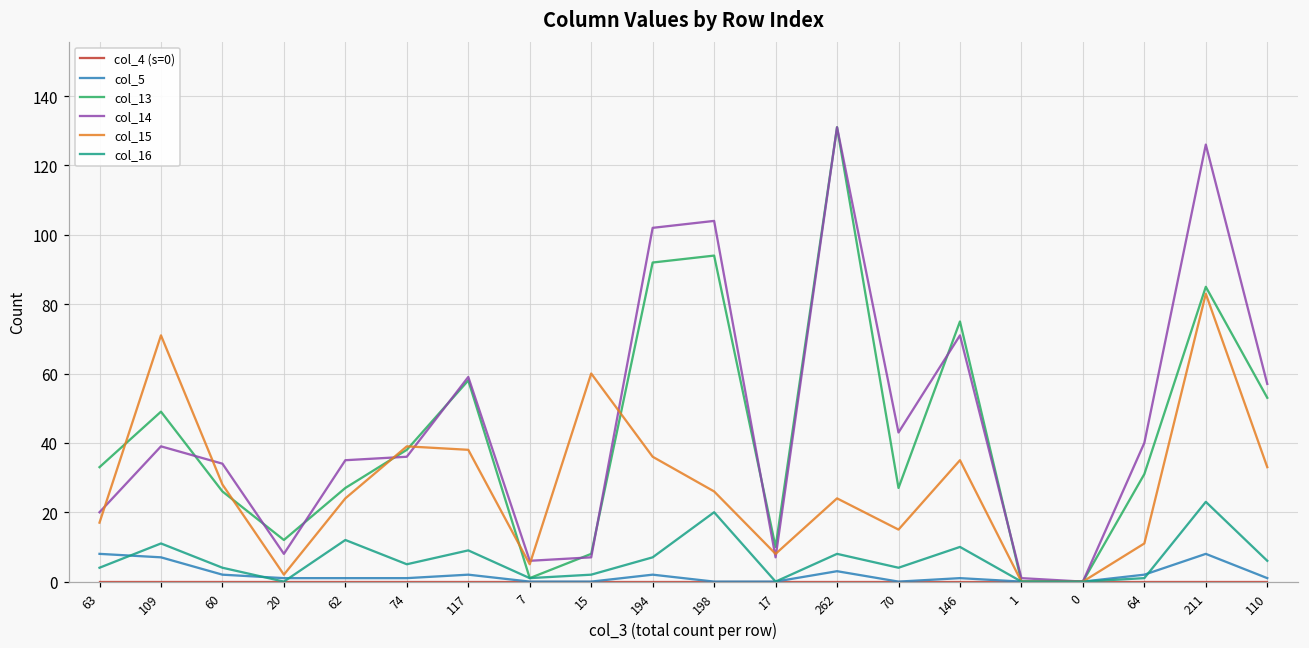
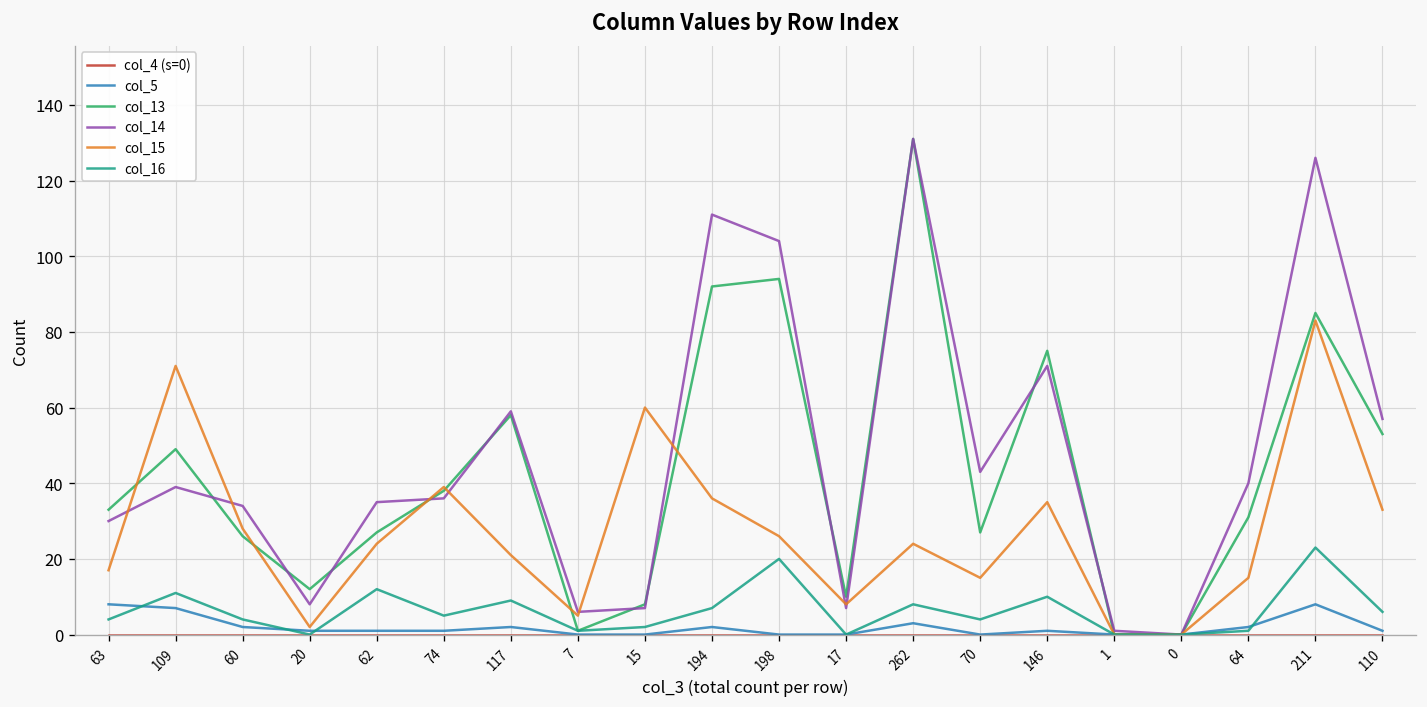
col_14, 63: 20 -> 30
col_15, 117: 38 -> 21
col_14, 194: 102 -> 111
col_15, 64: 11 -> 15
